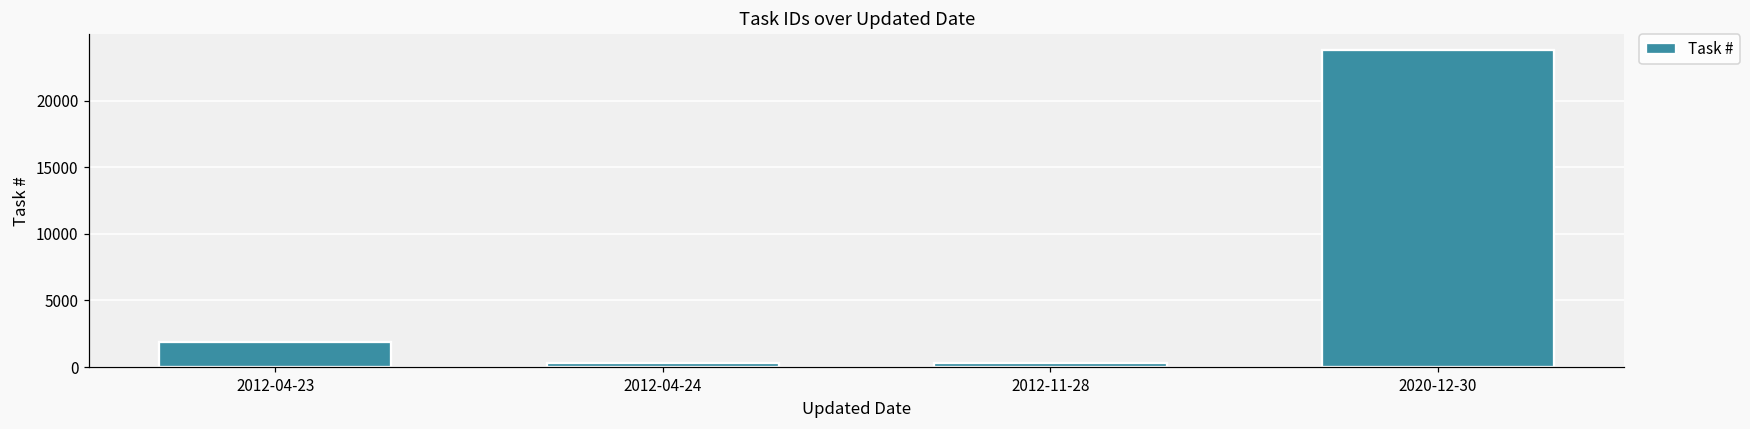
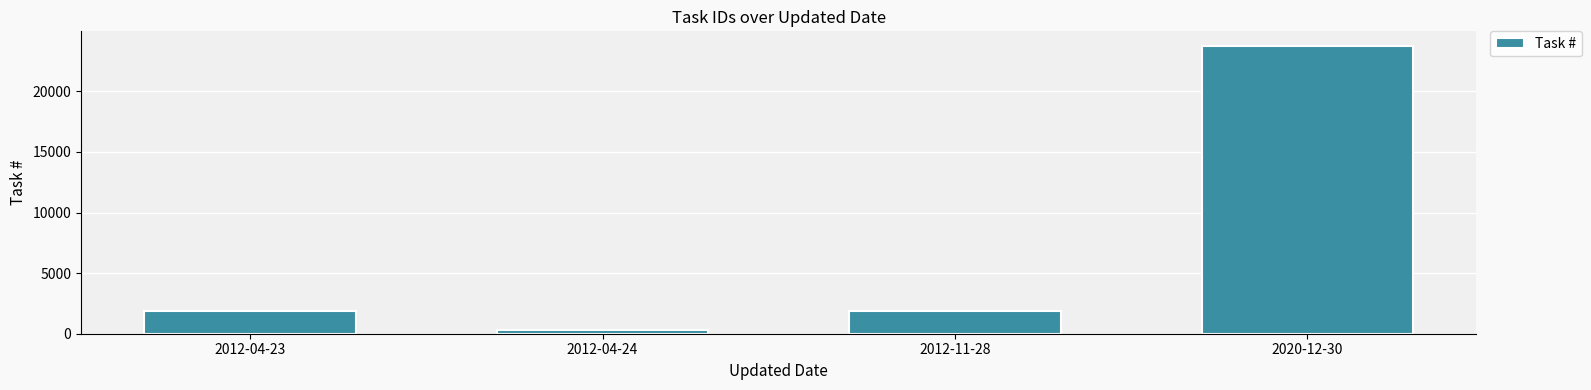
2012-11-28: 300 -> 1900
